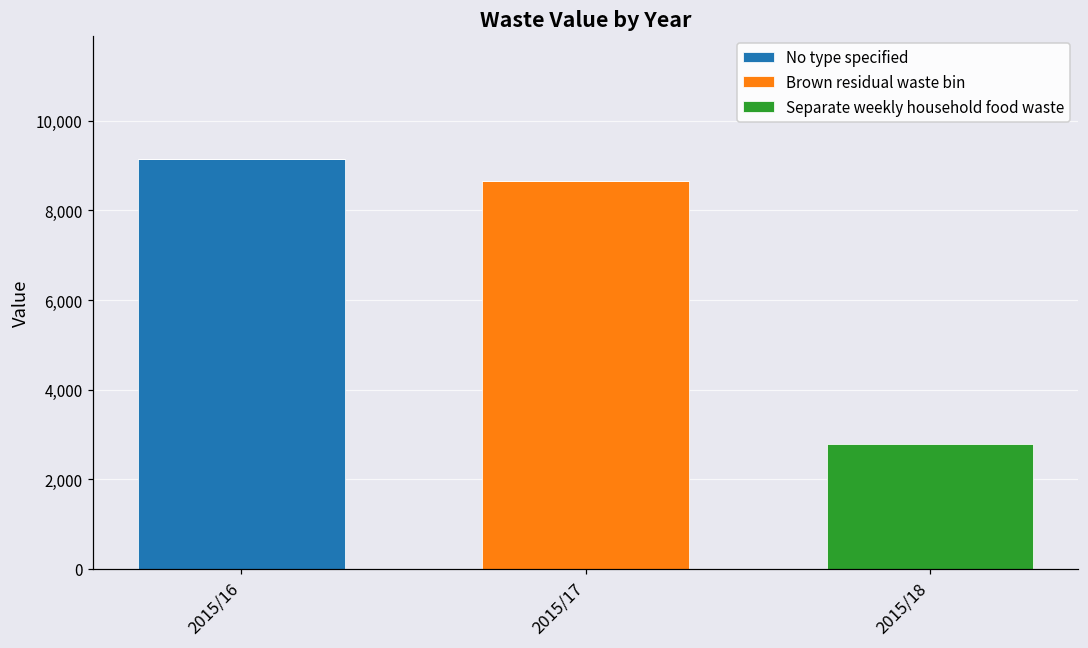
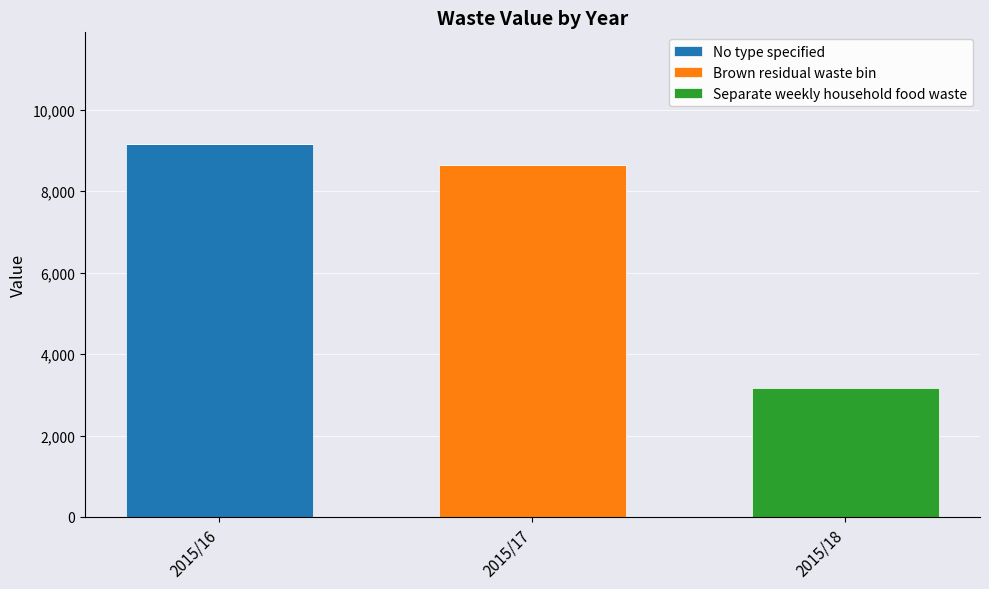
Separate weekly household food waste, 2015/18: 2,800 -> 3,200
